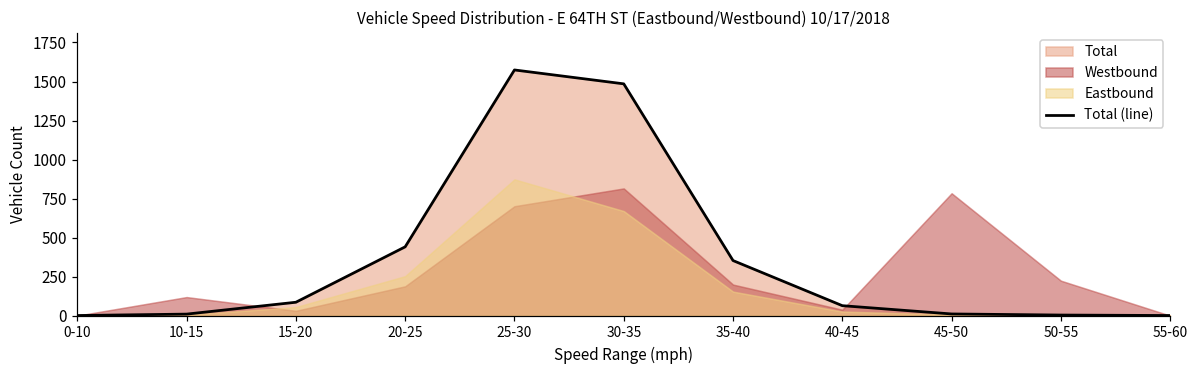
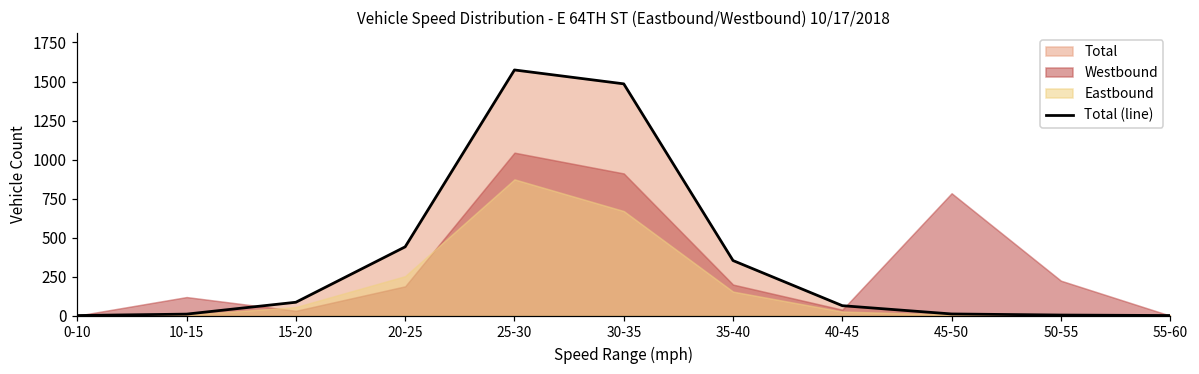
Westbound, 25-30: 700 -> 1040
Westbound, 30-35: 820 -> 910
